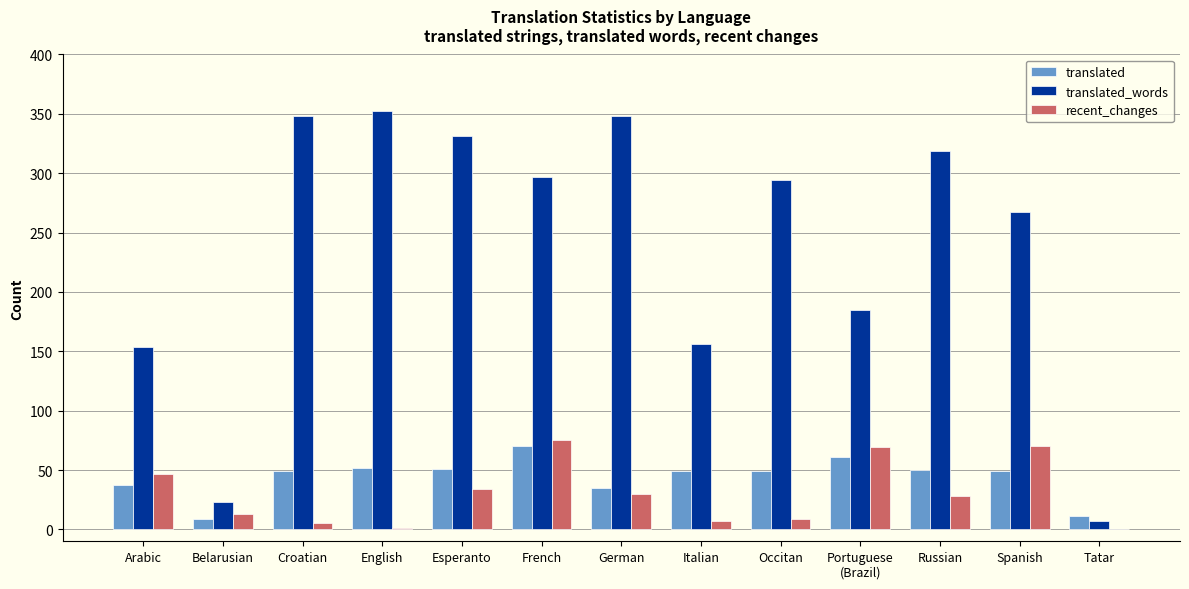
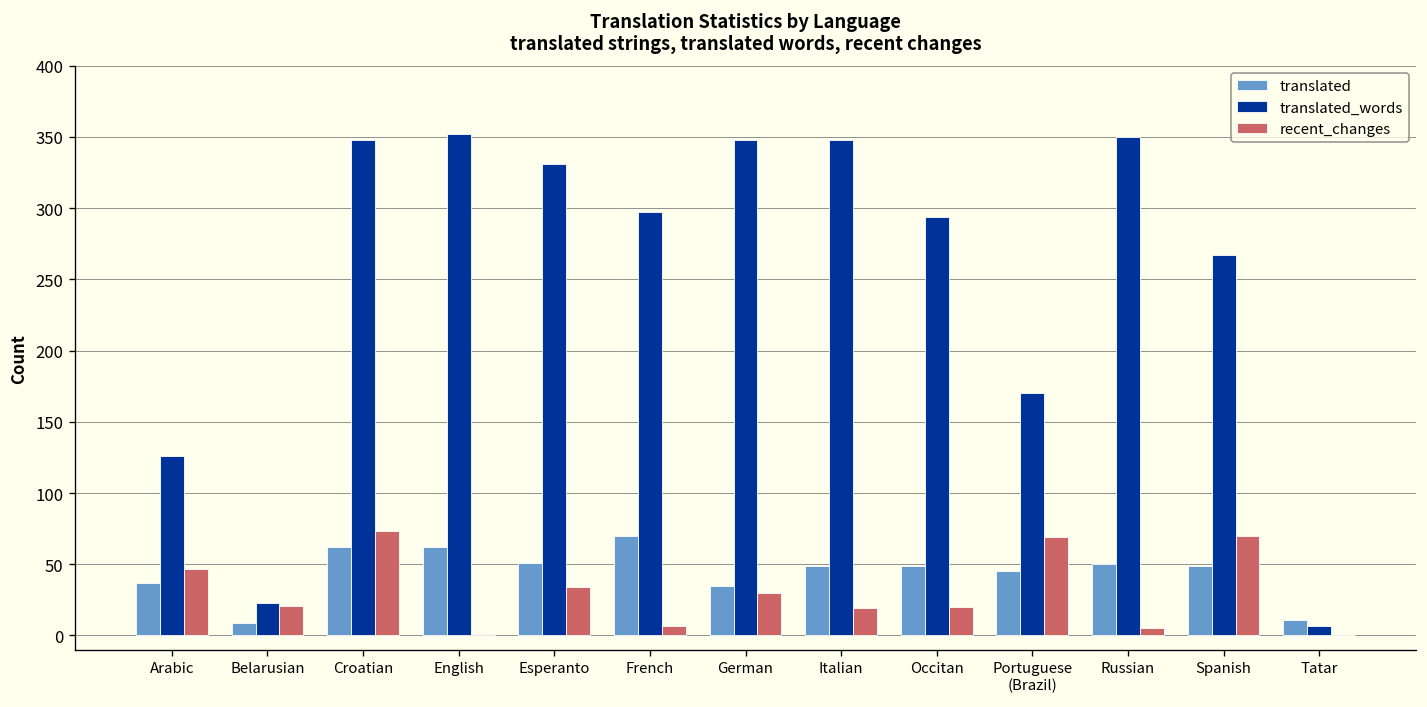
translated_words, Arabic: 154 -> 126
recent_changes, Belarusian: 13 -> 21
translated, Croatian: 49 -> 62
recent_changes, Croatian: 5 -> 73
translated, English: 52 -> 62
recent_changes, French: 75 -> 7
translated_words, Italian: 156 -> 348
recent_changes, Italian: 7 -> 19
recent_changes, Occitan: 9 -> 20
translated, Portuguese (Brazil): 61 -> 45
translated_words, Portuguese (Brazil): 185 -> 170
translated_words, Russian: 319 -> 350
recent_changes, Russian: 28 -> 5
